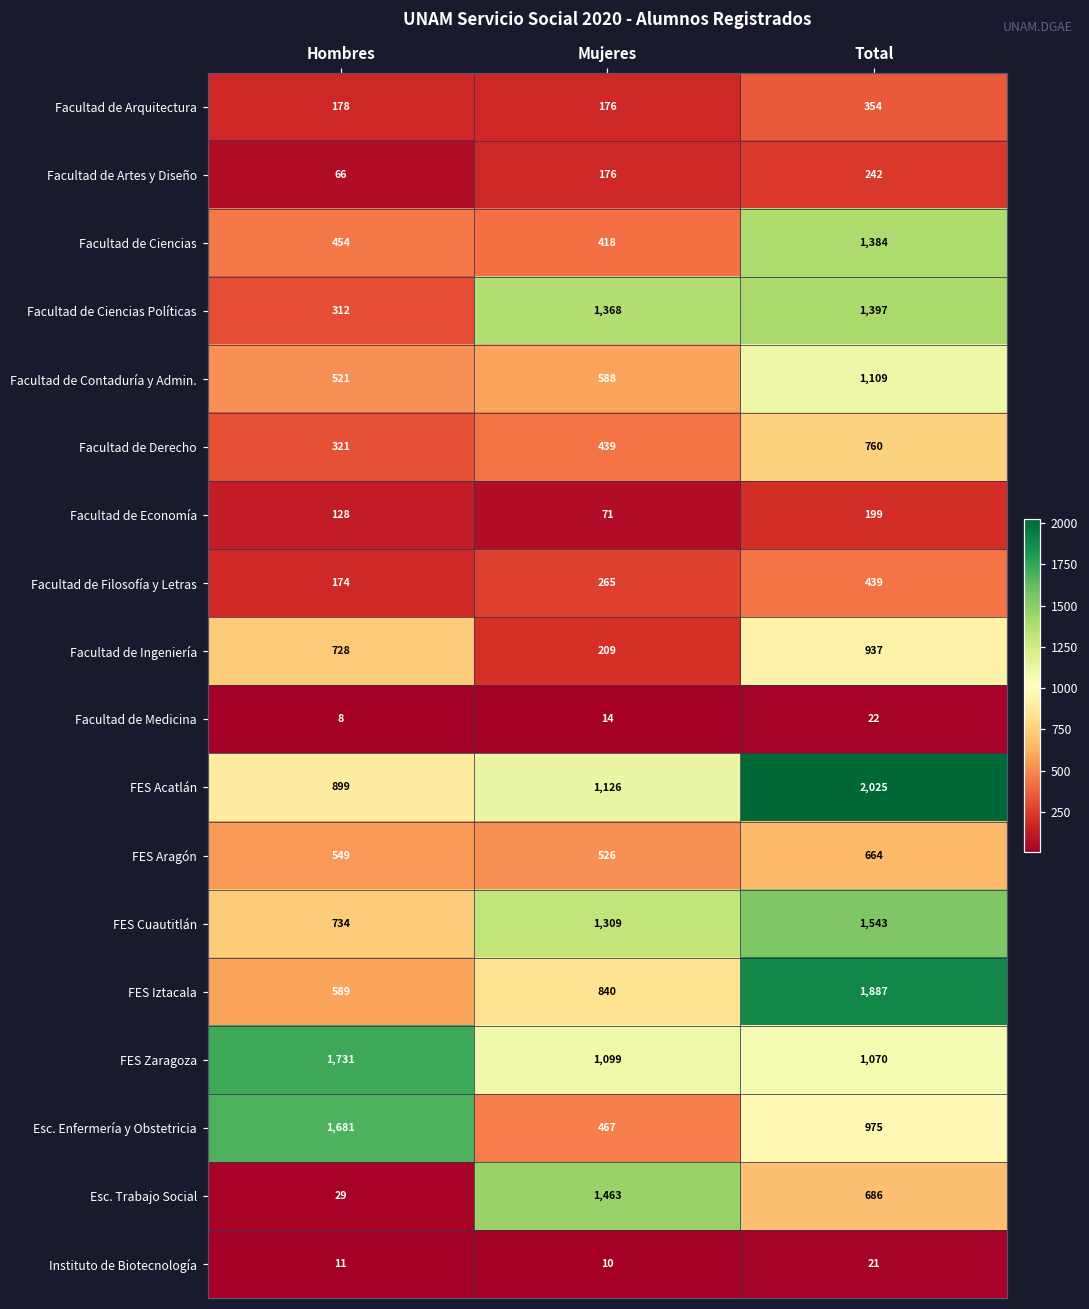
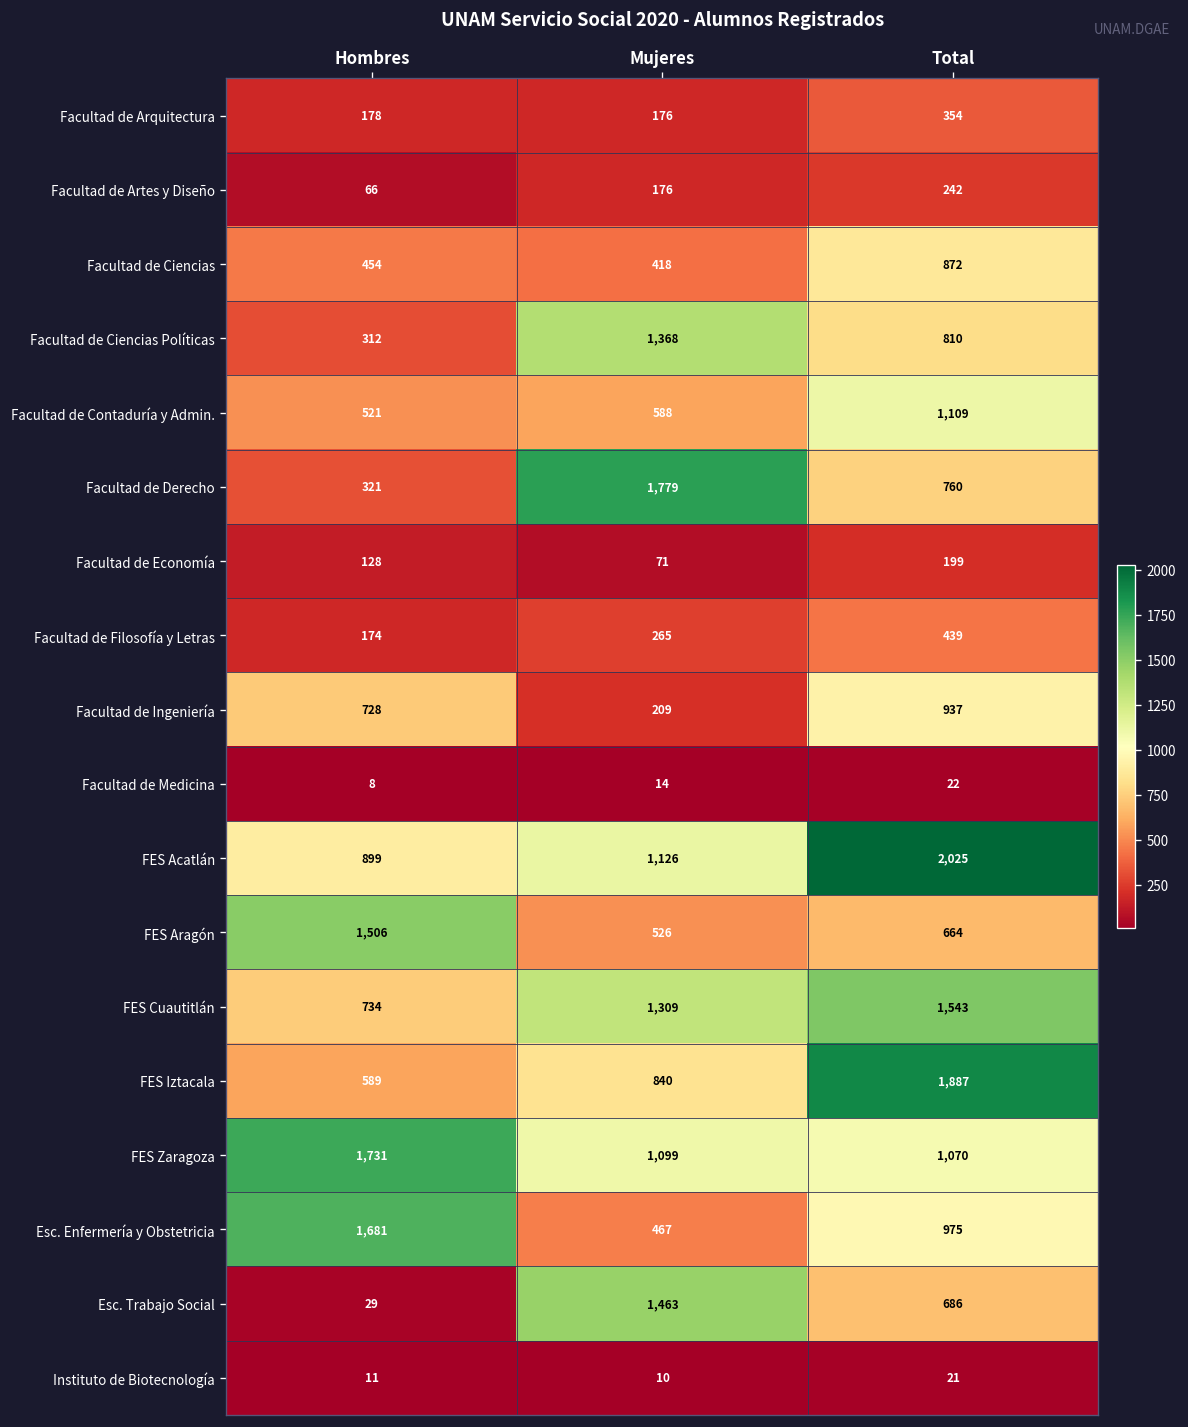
Facultad de Ciencias, Total: 1,384 -> 872
Facultad de Ciencias Políticas, Total: 1,397 -> 810
Facultad de Derecho, Mujeres: 439 -> 1,779
FES Aragón, Hombres: 549 -> 1,506
